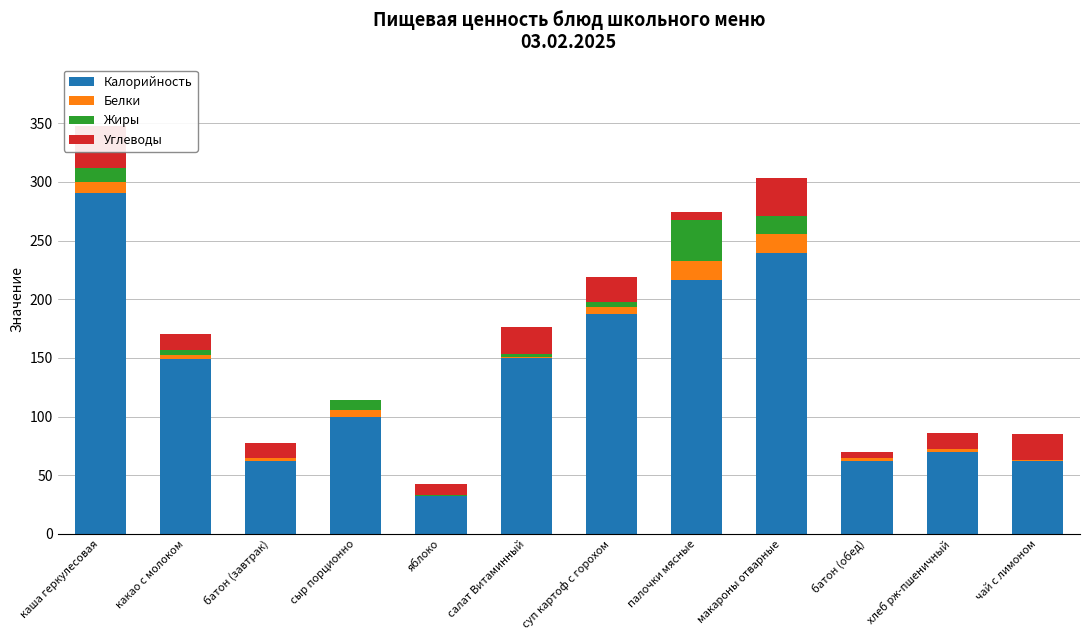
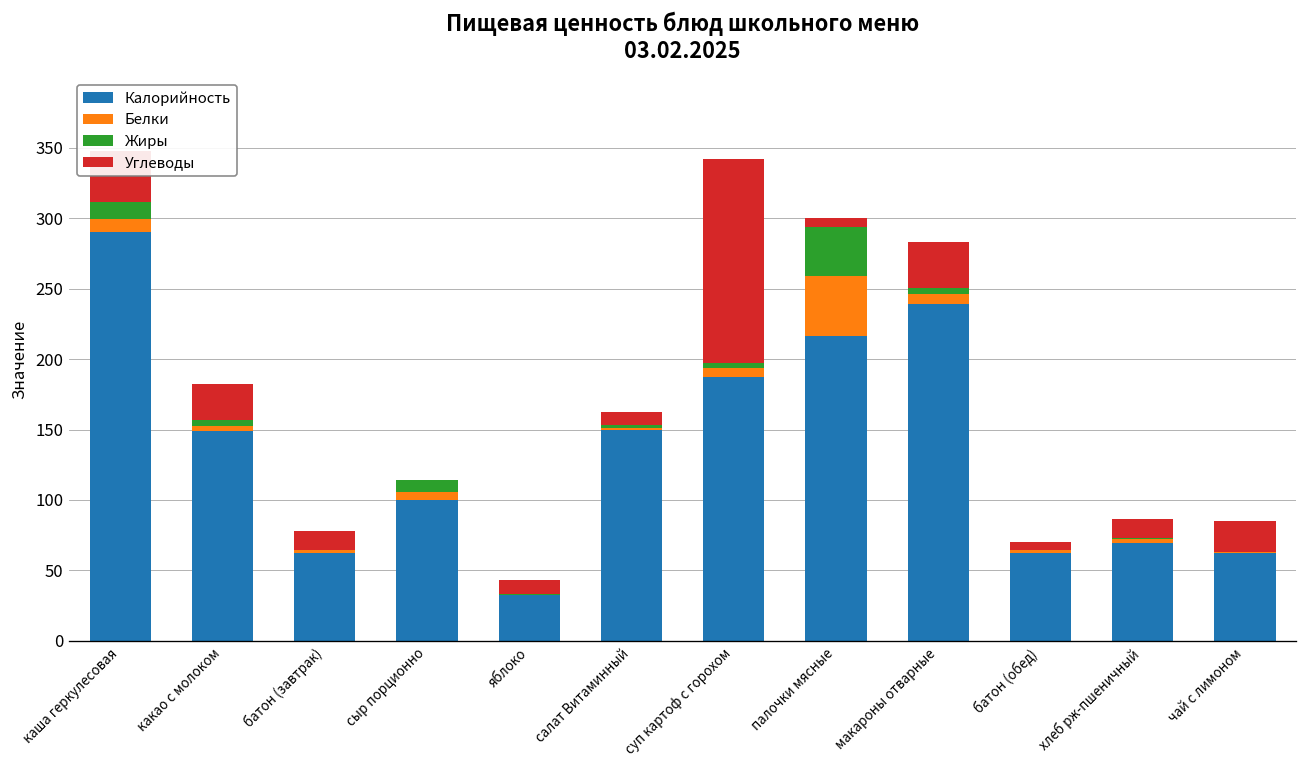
Углеводы, какао с молоком: 14 -> 26
Углеводы, салат Витаминный: 23 -> 9
Углеводы, суп картоф с горохом: 22 -> 145
Белки, палочки мясные: 17 -> 43
Белки, макароны отварные: 16 -> 7
Жиры, макароны отварные: 15 -> 4
